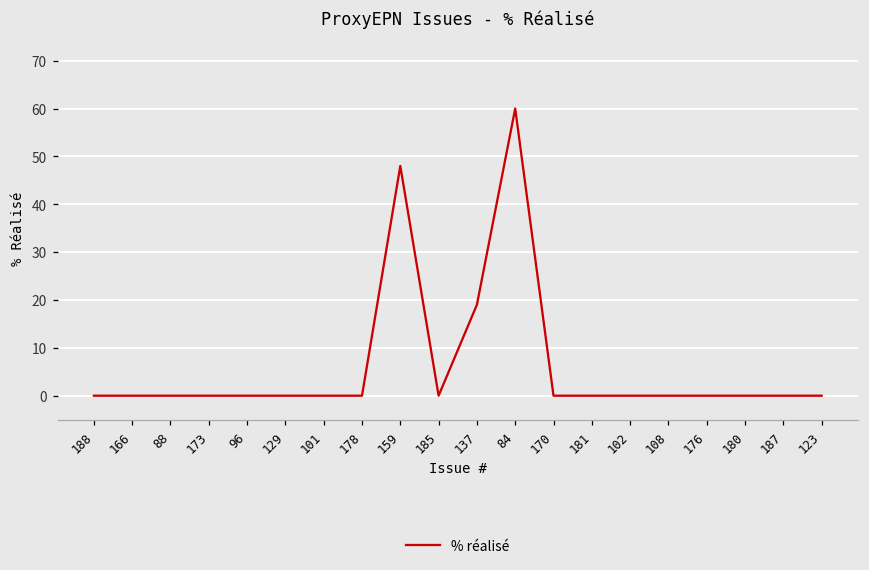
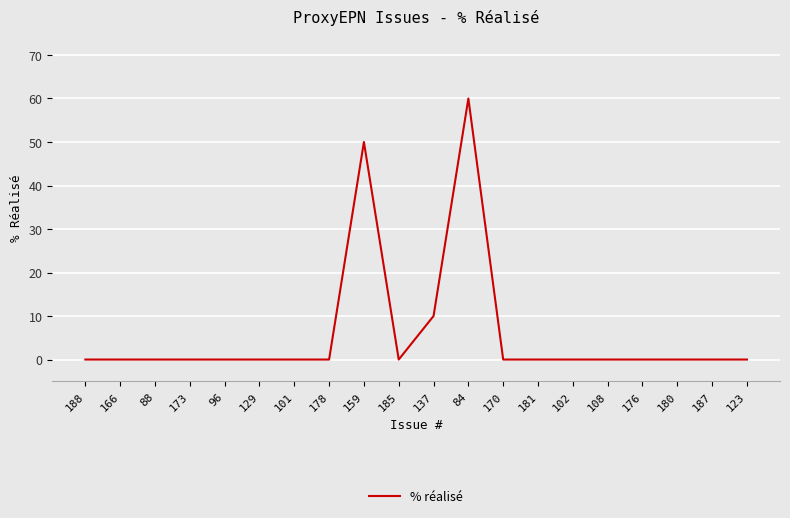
159: 48 -> 50
137: 19 -> 10
